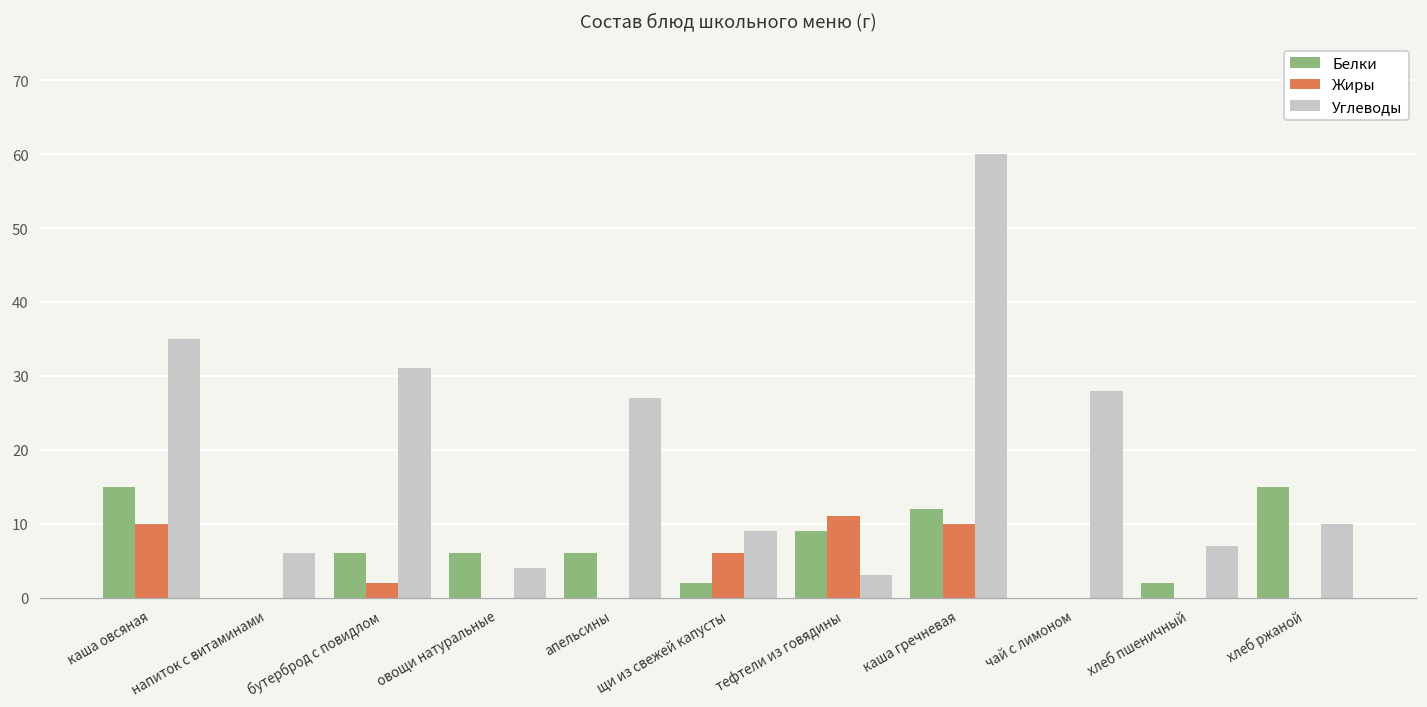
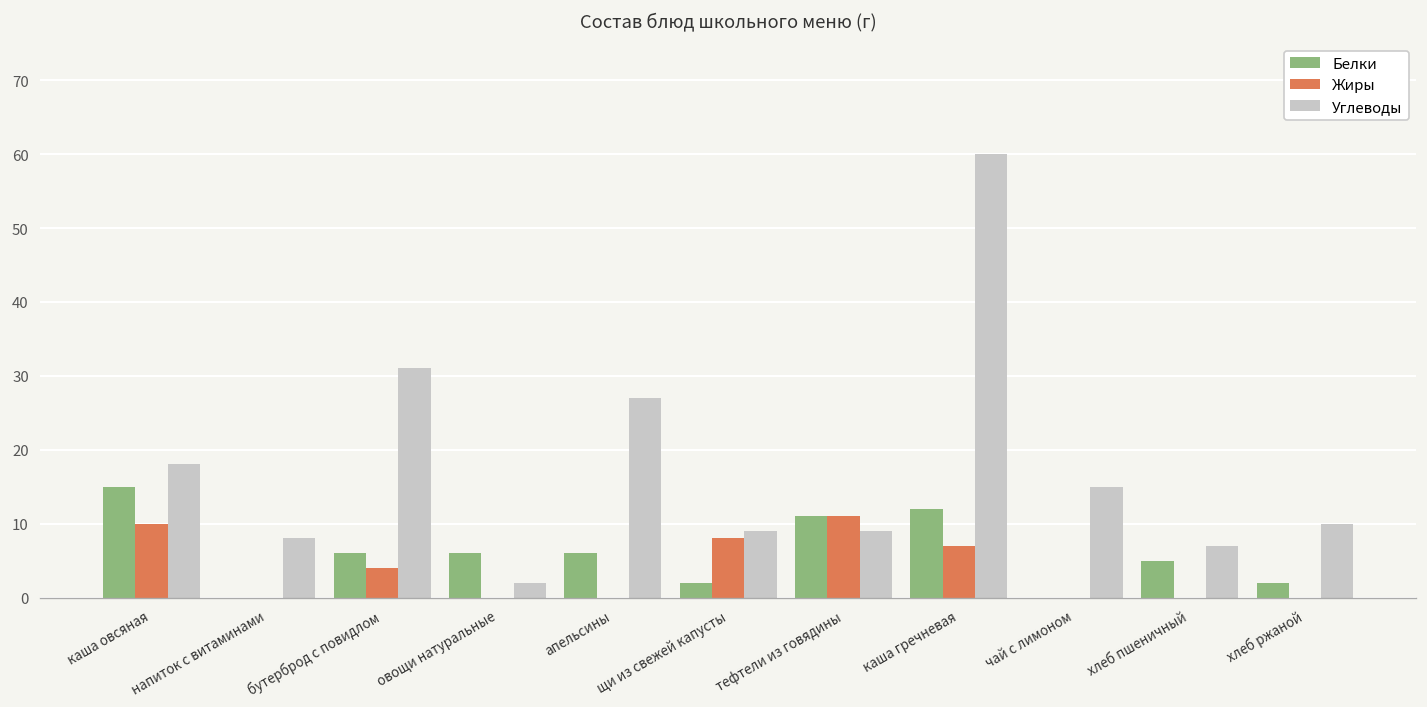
Углеводы, каша овсяная: 35 -> 18
Углеводы, напиток с витаминами: 6 -> 8
Жиры, бутерброд с повидлом: 2 -> 4
Углеводы, овощи натуральные: 4 -> 2
Жиры, щи из свежей капусты: 6 -> 8
Белки, тефтели из говядины: 9 -> 11
Углеводы, тефтели из говядины: 3 -> 9
Жиры, каша гречневая: 10 -> 7
Углеводы, чай с лимоном: 28 -> 15
Белки, хлеб пшеничный: 2 -> 5
Белки, хлеб ржаной: 15 -> 2
